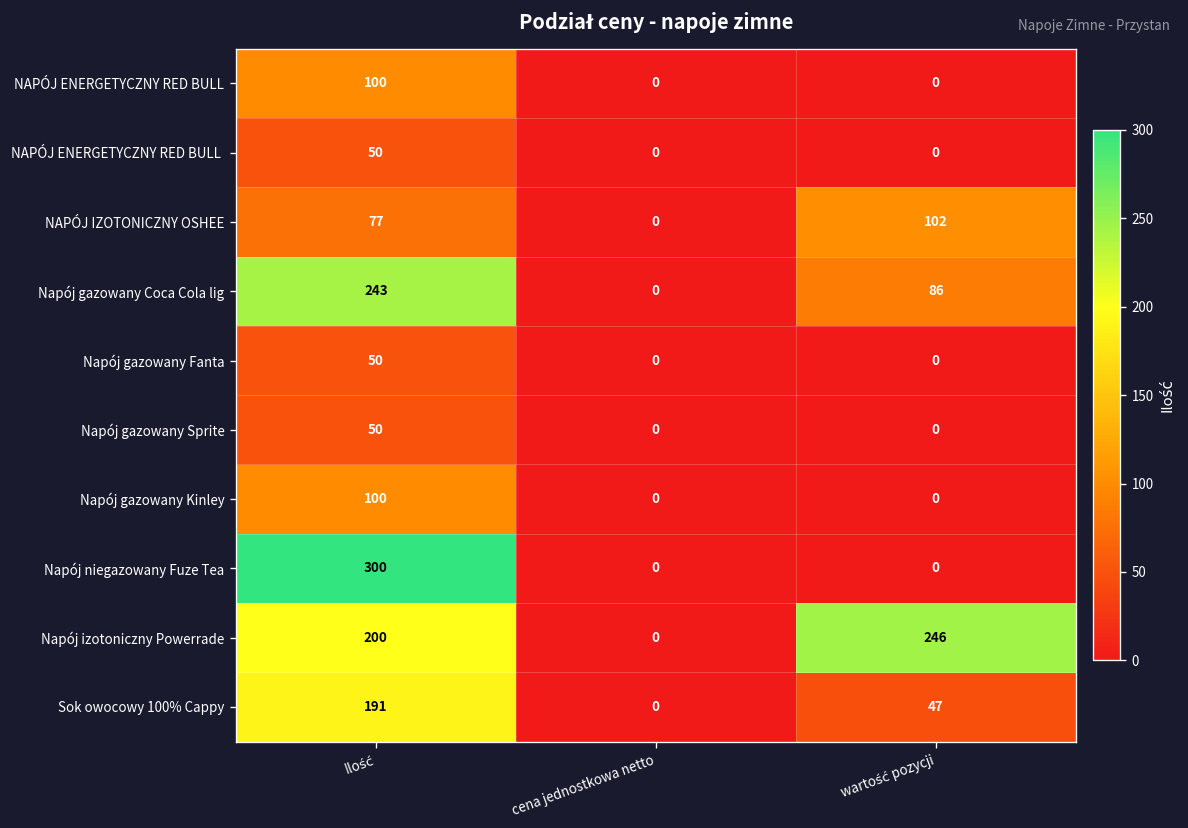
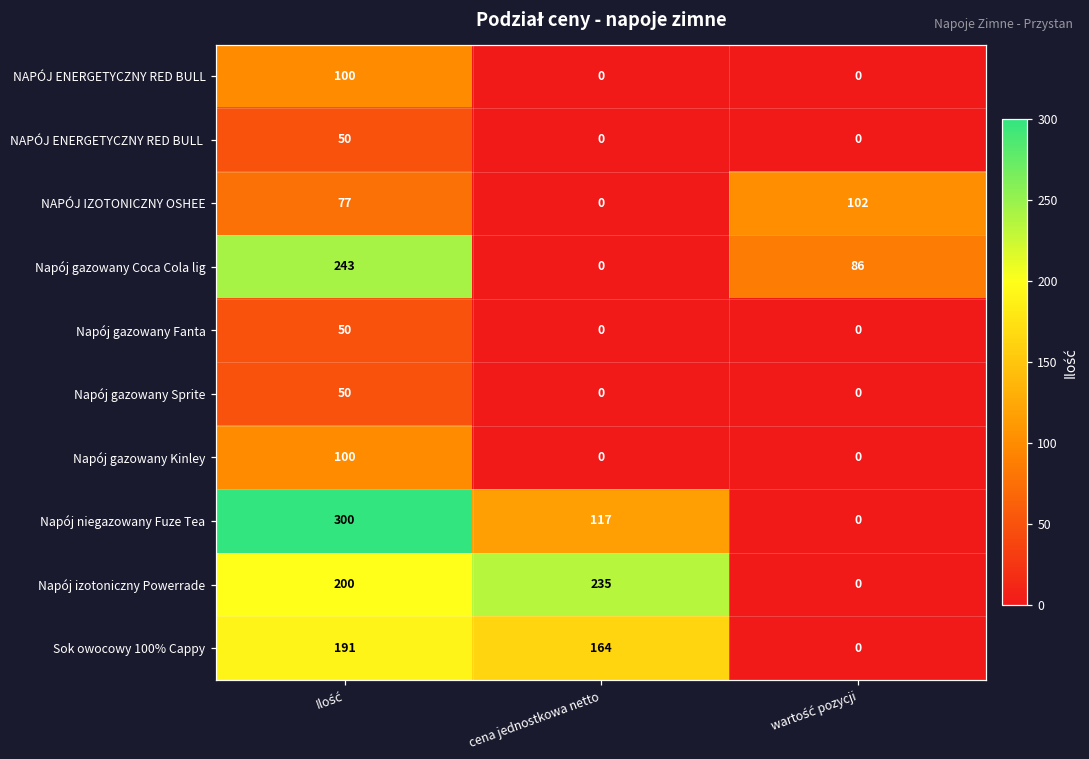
Napój niegazowany Fuze Tea, cena jednostkowa netto: 0 -> 117
Napój izotoniczny Powerrade, cena jednostkowa netto: 0 -> 235
Napój izotoniczny Powerrade, wartość pozycji: 246 -> 0
Sok owocowy 100% Cappy, cena jednostkowa netto: 0 -> 164
Sok owocowy 100% Cappy, wartość pozycji: 47 -> 0
